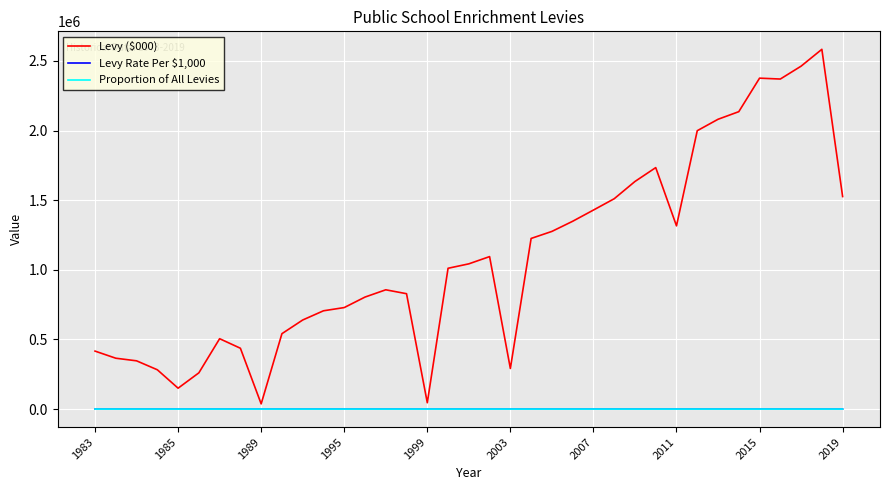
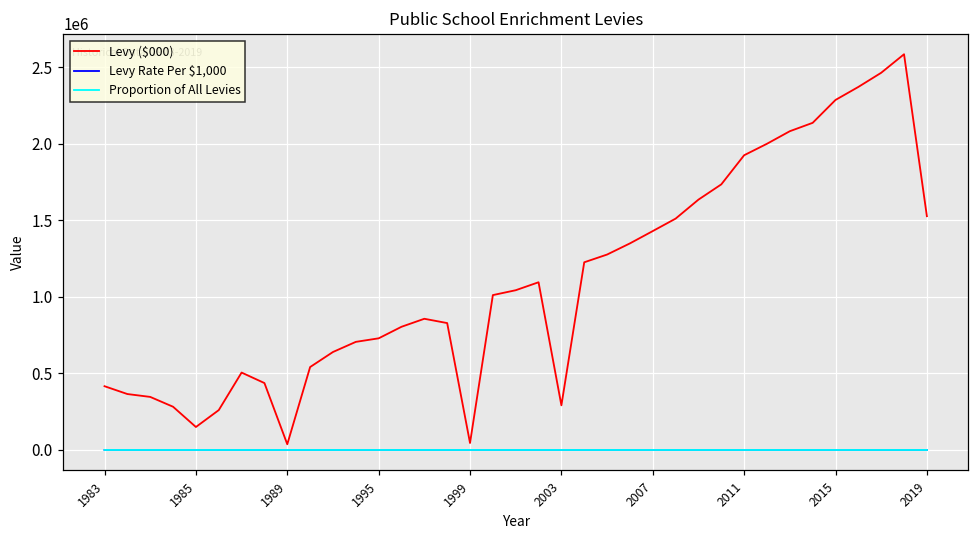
Levy ($000), 2011: 1320000 -> 1920000
Levy ($000), 2015: 2380000 -> 2290000
